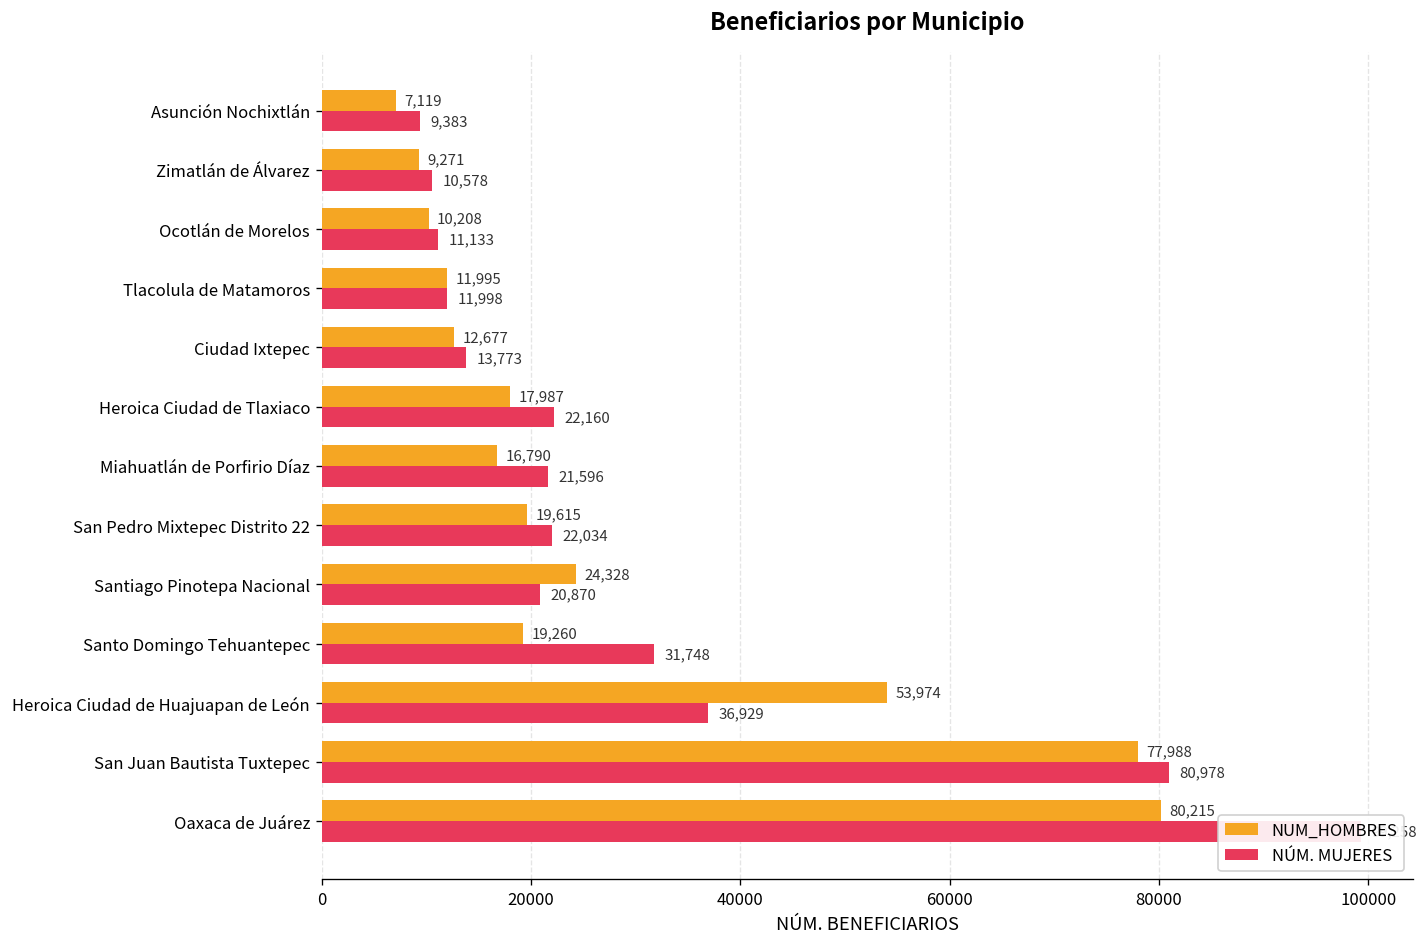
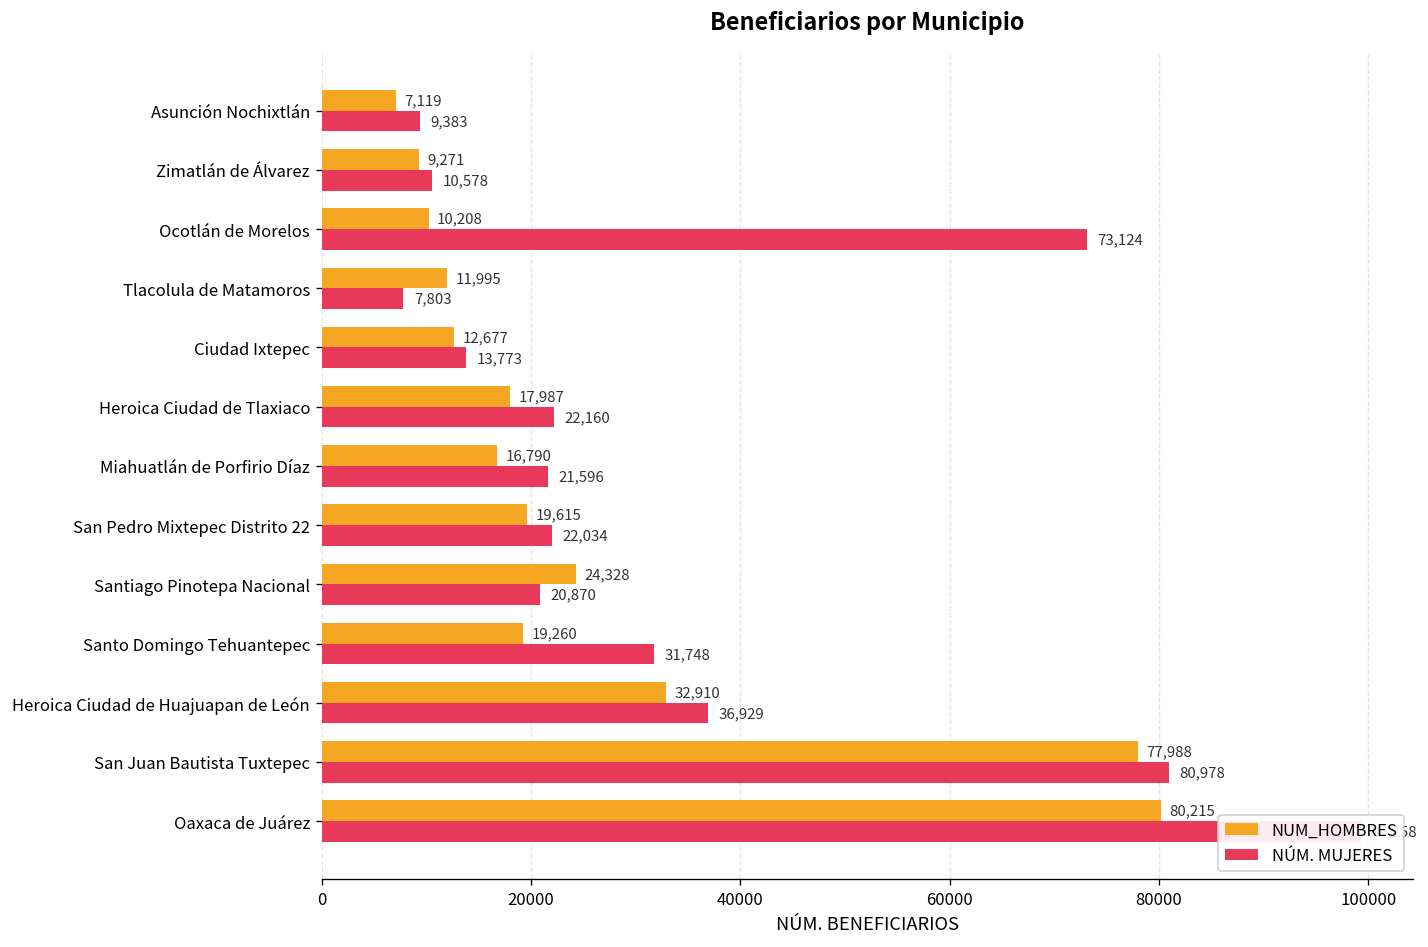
NÚM. MUJERES, Ocotlán de Morelos: 11,133 -> 73,124
NÚM. MUJERES, Tlacolula de Matamoros: 11,998 -> 7,803
NUM_HOMBRES, Heroica Ciudad de Huajuapan de León: 53,974 -> 32,910
